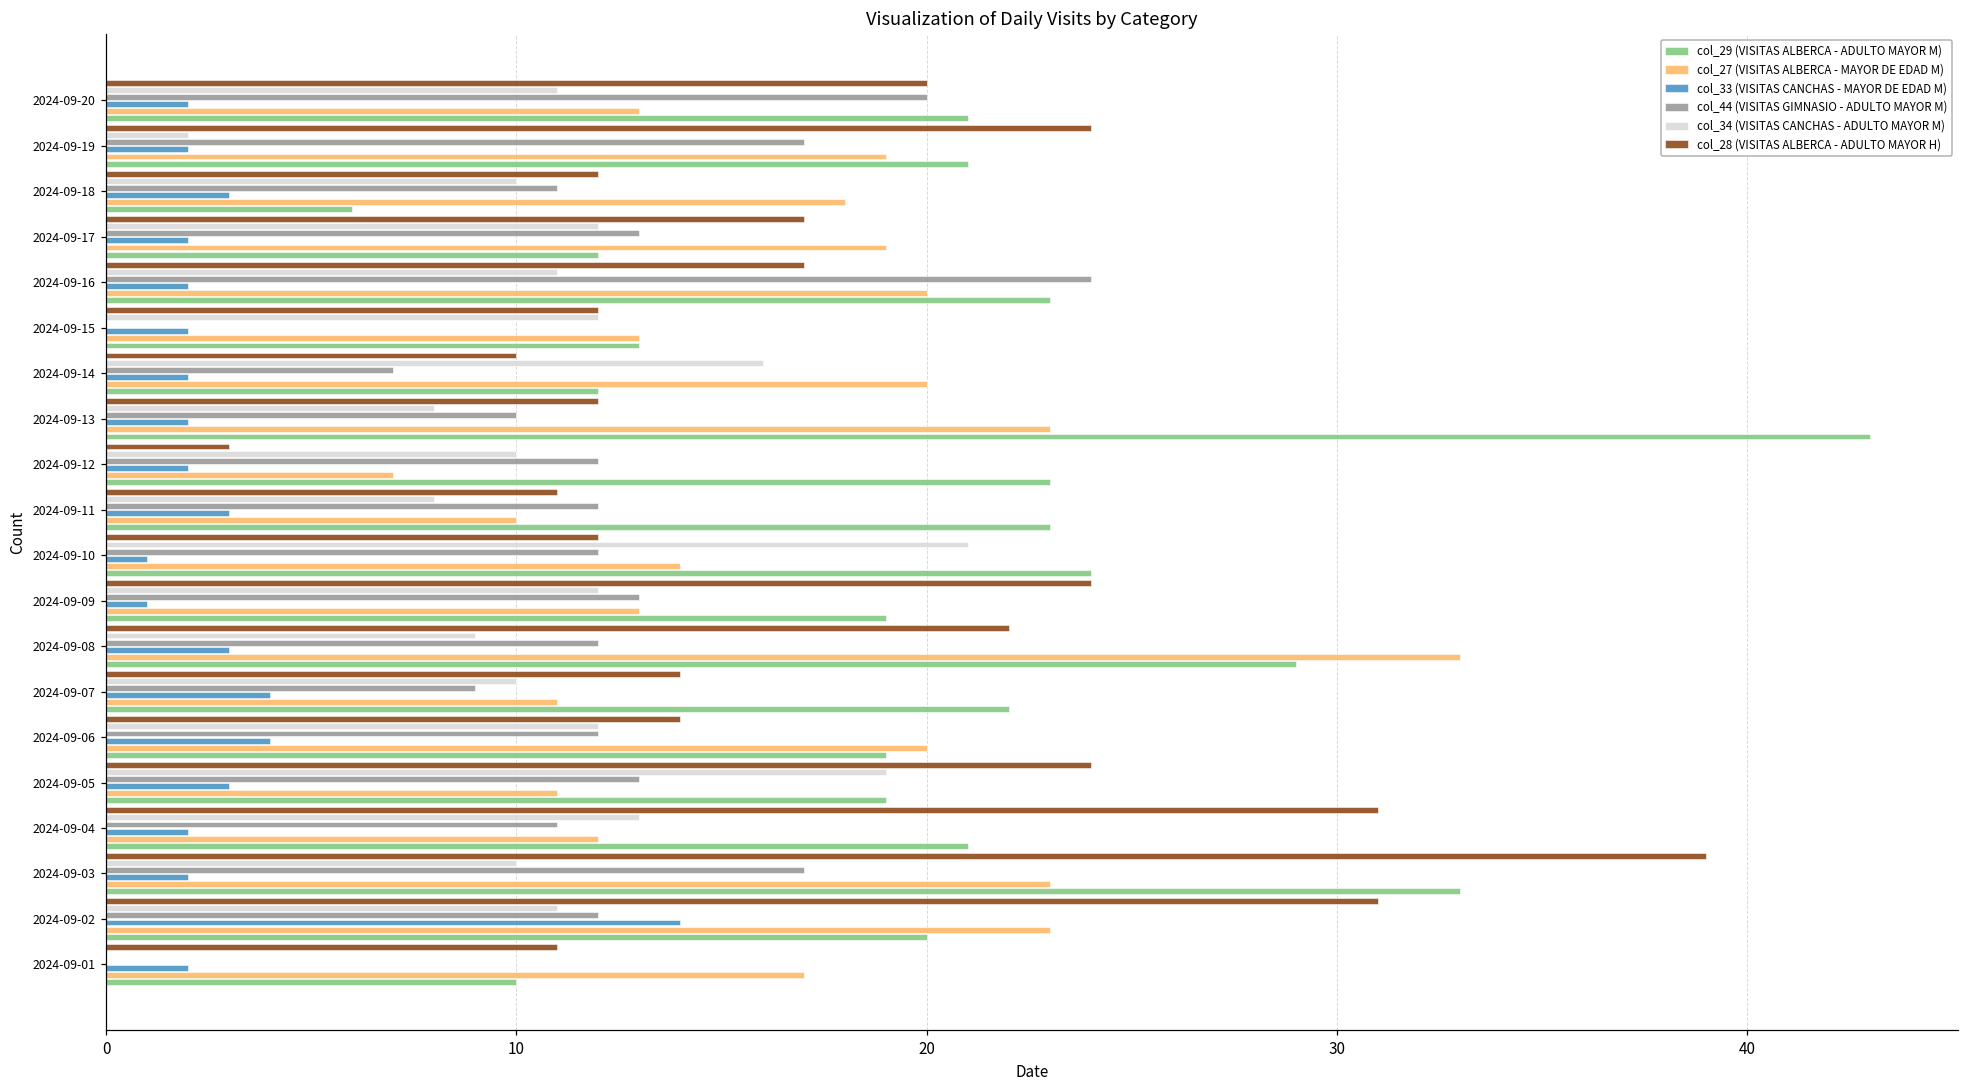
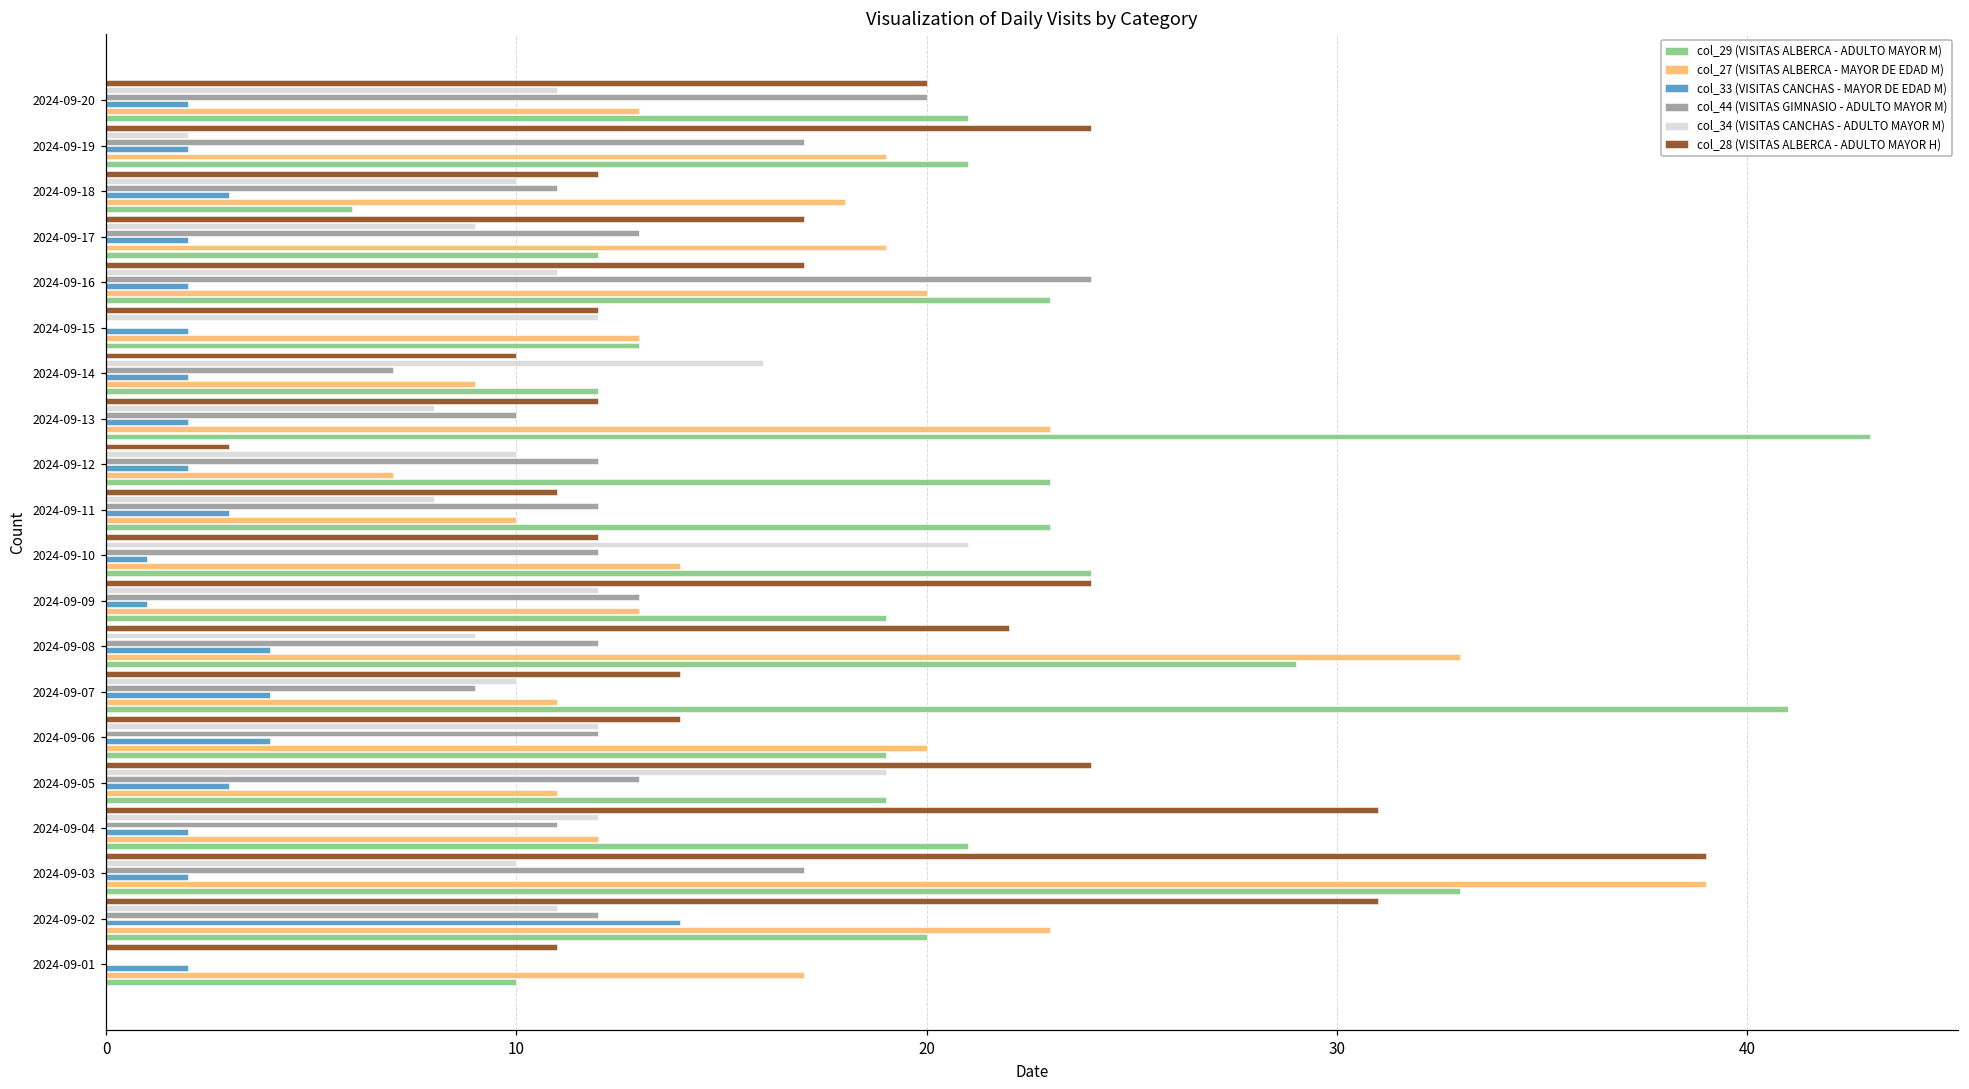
col_34 (VISITAS CANCHAS - ADULTO MAYOR M), 2024-09-17: 12 -> 9
col_27 (VISITAS ALBERCA - MAYOR DE EDAD M), 2024-09-14: 20 -> 9
col_33 (VISITAS CANCHAS - MAYOR DE EDAD M), 2024-09-08: 3 -> 4
col_29 (VISITAS ALBERCA - ADULTO MAYOR M), 2024-09-07: 22 -> 41
col_34 (VISITAS CANCHAS - ADULTO MAYOR M), 2024-09-04: 13 -> 12
col_27 (VISITAS ALBERCA - MAYOR DE EDAD M), 2024-09-03: 23 -> 39
